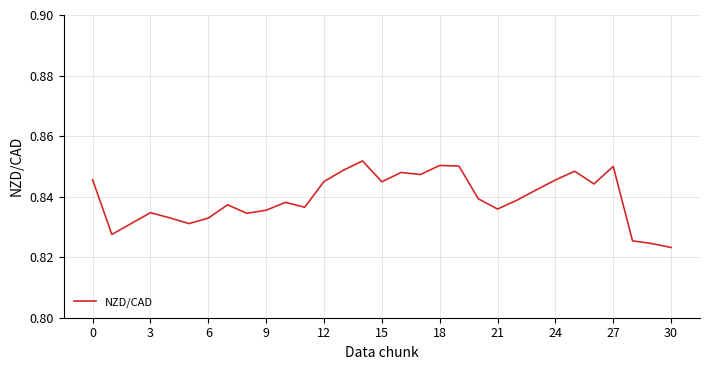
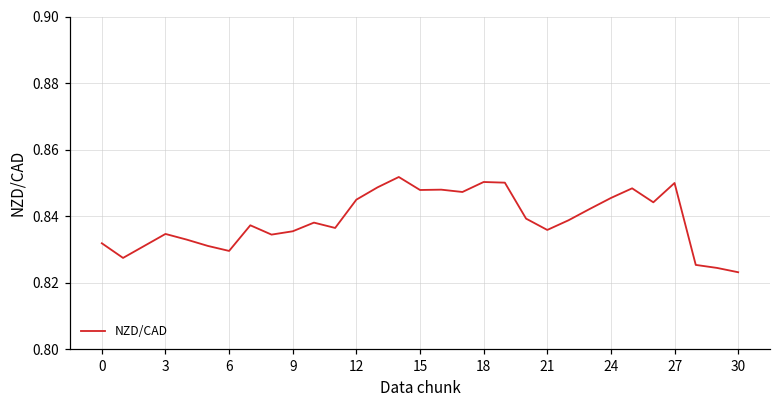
0: 0.846 -> 0.832
6: 0.833 -> 0.830
15: 0.845 -> 0.848
